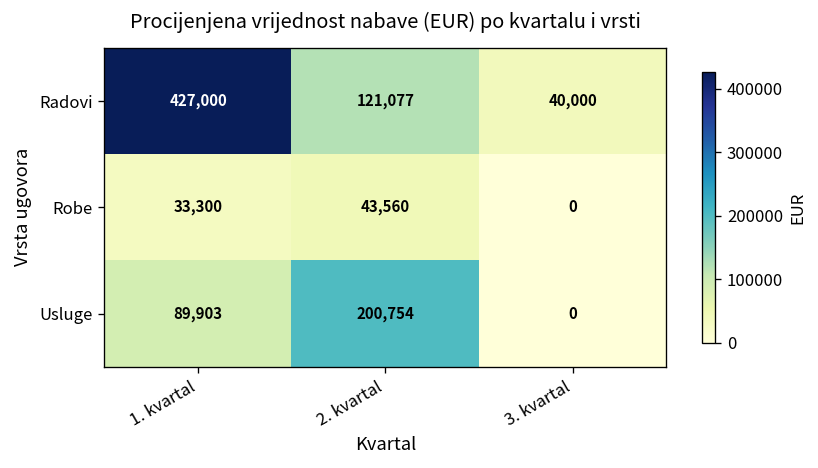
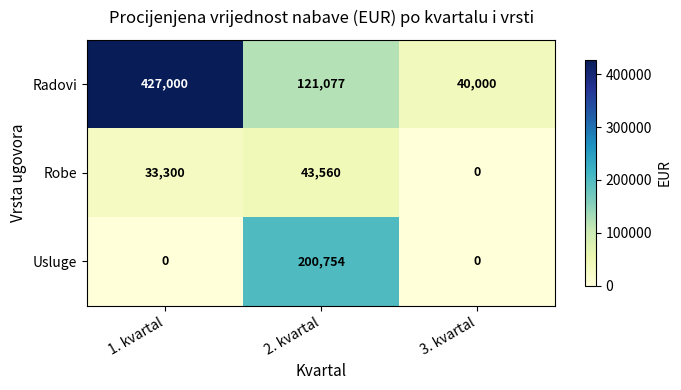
Usluge, 1. kvartal: 89,903 -> 0
